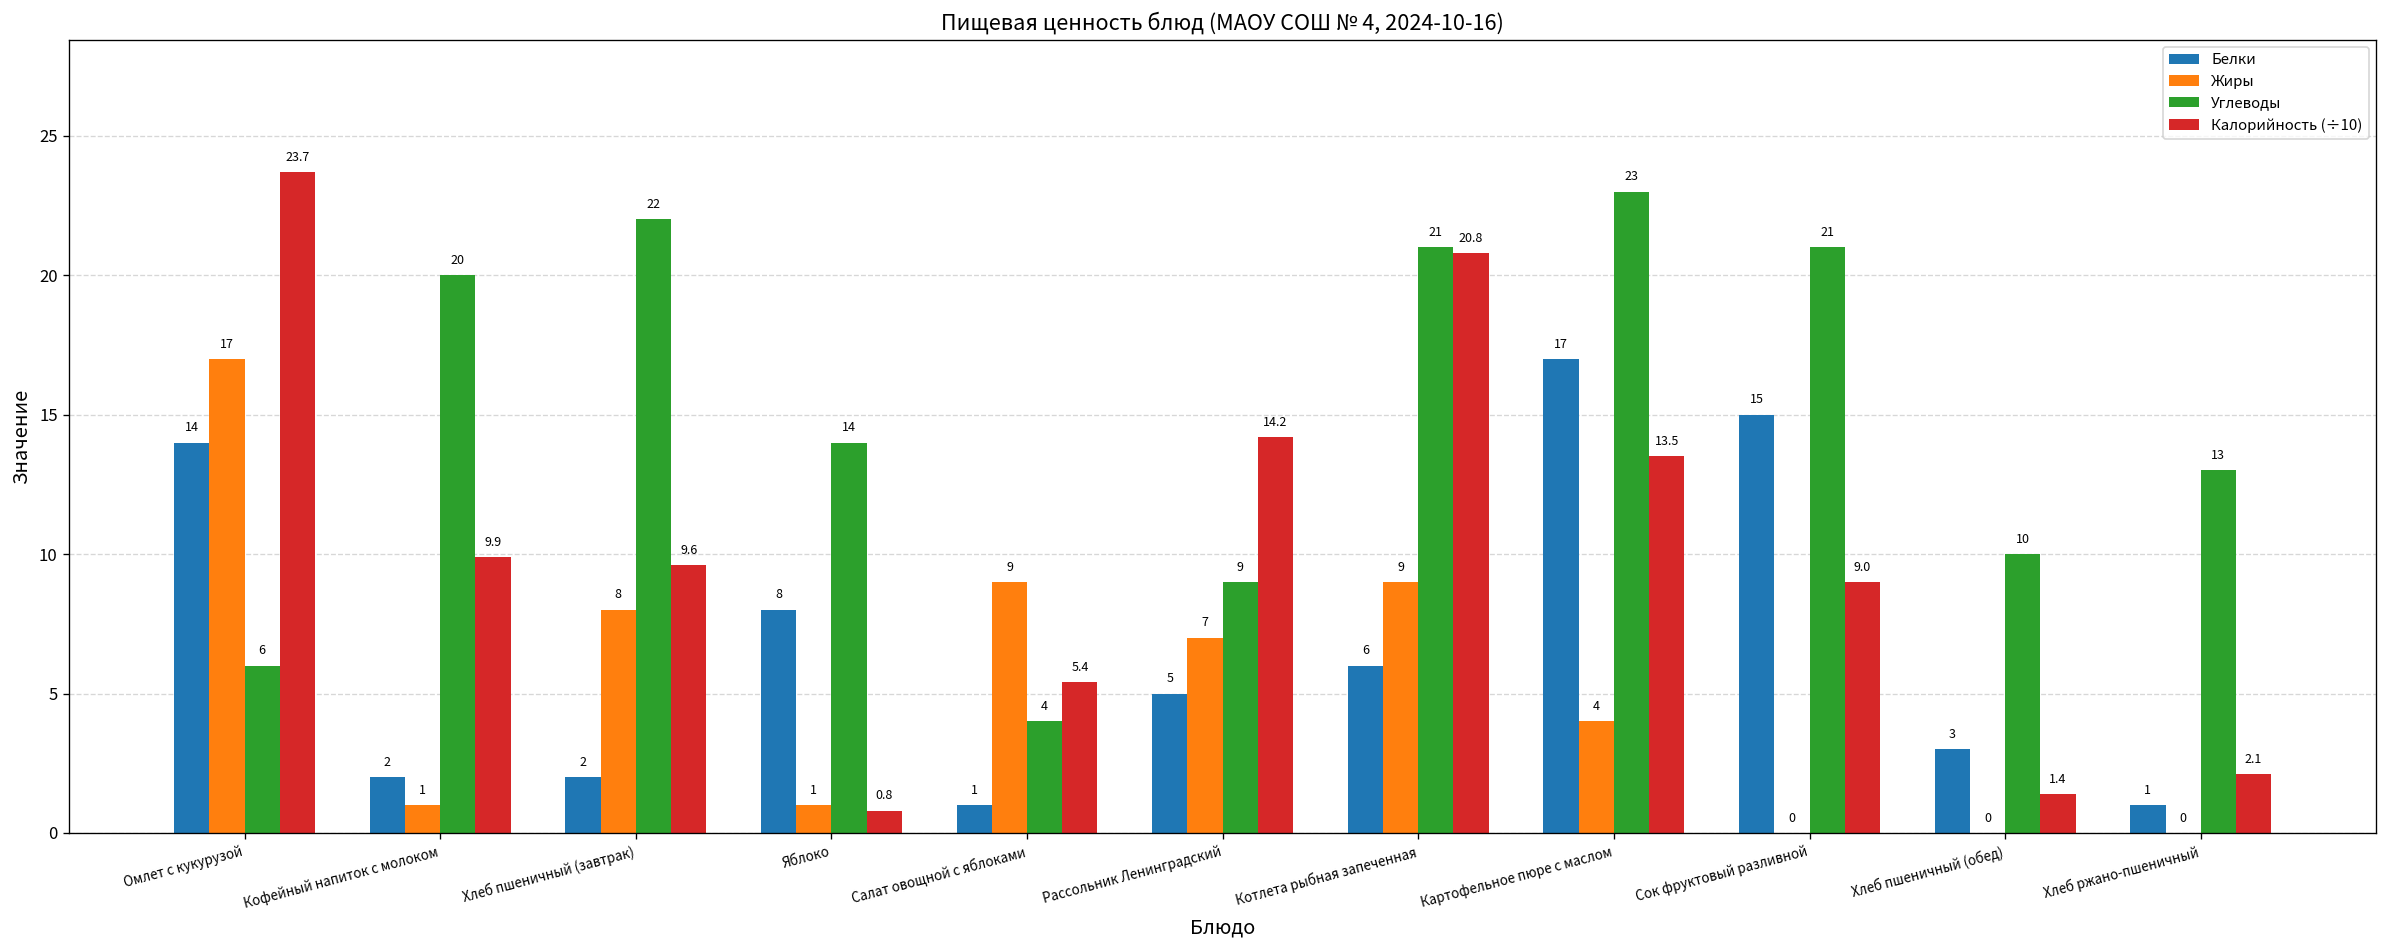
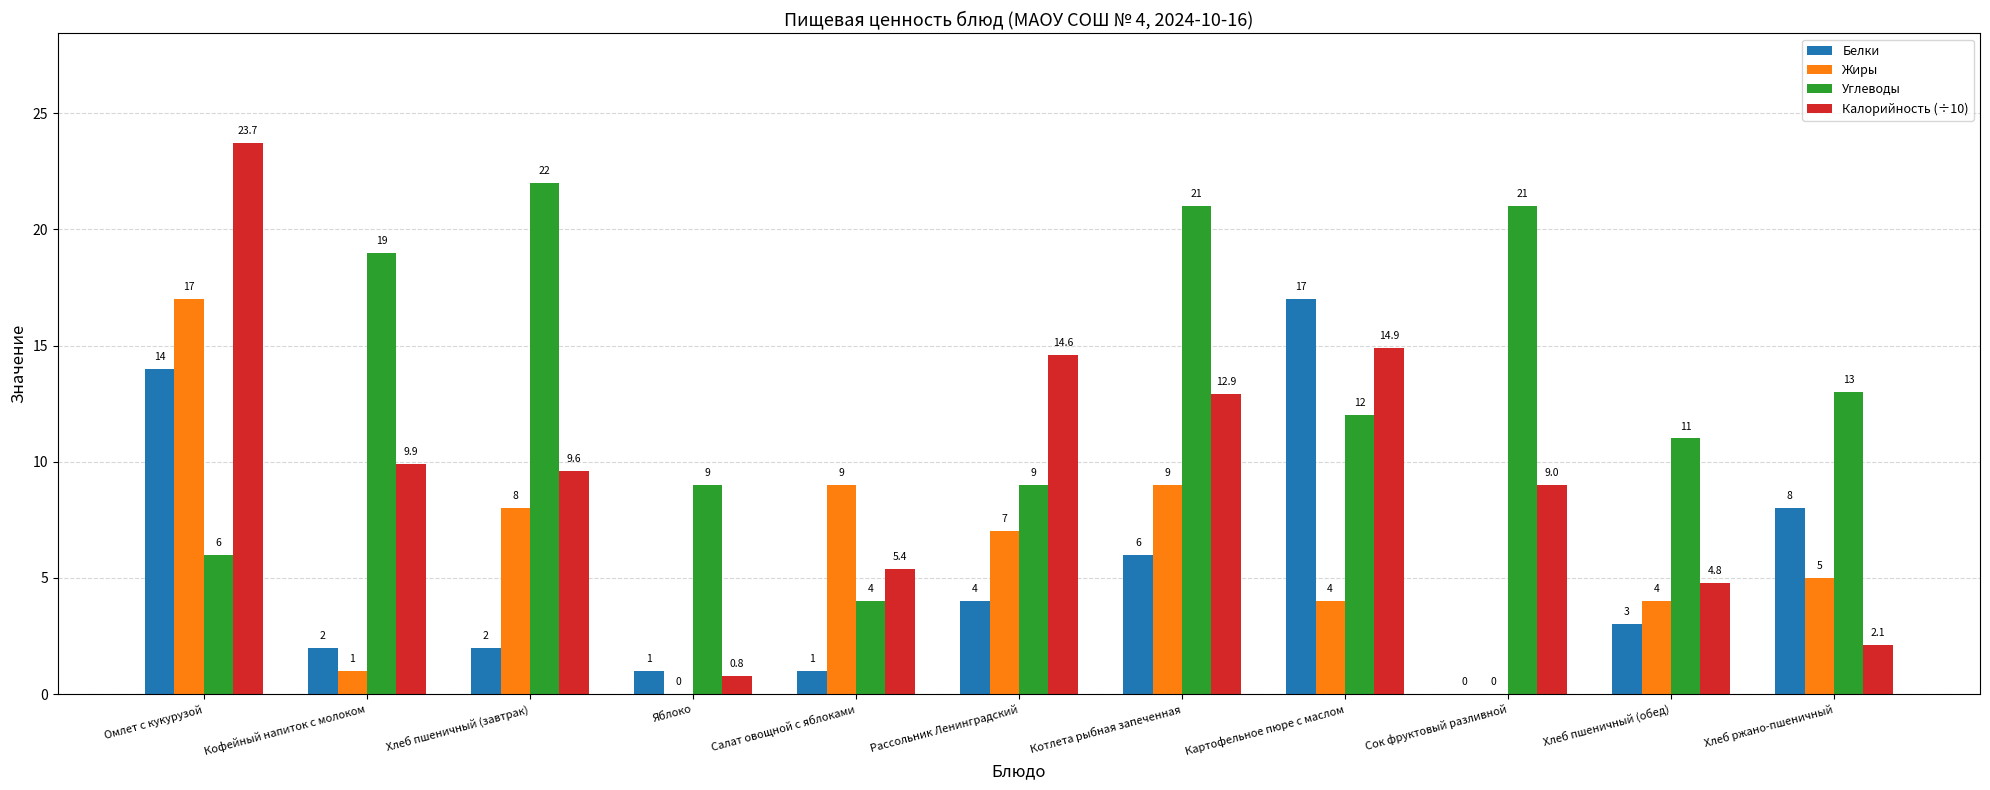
Углеводы, Кофейный напиток с молоком: 20 -> 19
Белки, Яблоко: 8 -> 1
Жиры, Яблоко: 1 -> 0
Углеводы, Яблоко: 14 -> 9
Белки, Рассольник Ленинградский: 5 -> 4
Калорийность (÷10), Рассольник Ленинградский: 14.2 -> 14.6
Калорийность (÷10), Котлета рыбная запеченная: 20.8 -> 12.9
Углеводы, Картофельное пюре с маслом: 23 -> 12
Калорийность (÷10), Картофельное пюре с маслом: 13.5 -> 14.9
Белки, Сок фруктовый разливной: 15 -> 0
Жиры, Хлеб пшеничный (обед): 0 -> 4
Углеводы, Хлеб пшеничный (обед): 10 -> 11
Калорийность (÷10), Хлеб пшеничный (обед): 1.4 -> 4.8
Белки, Хлеб ржано-пшеничный: 1 -> 8
Жиры, Хлеб ржано-пшеничный: 0 -> 5
